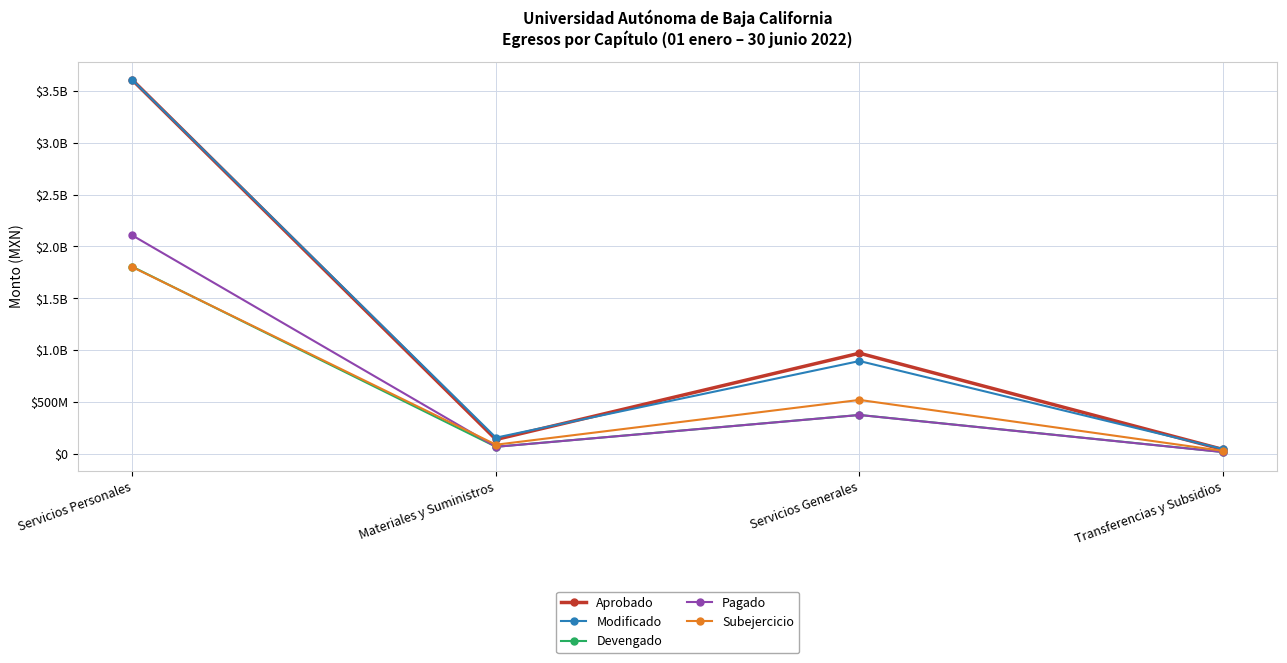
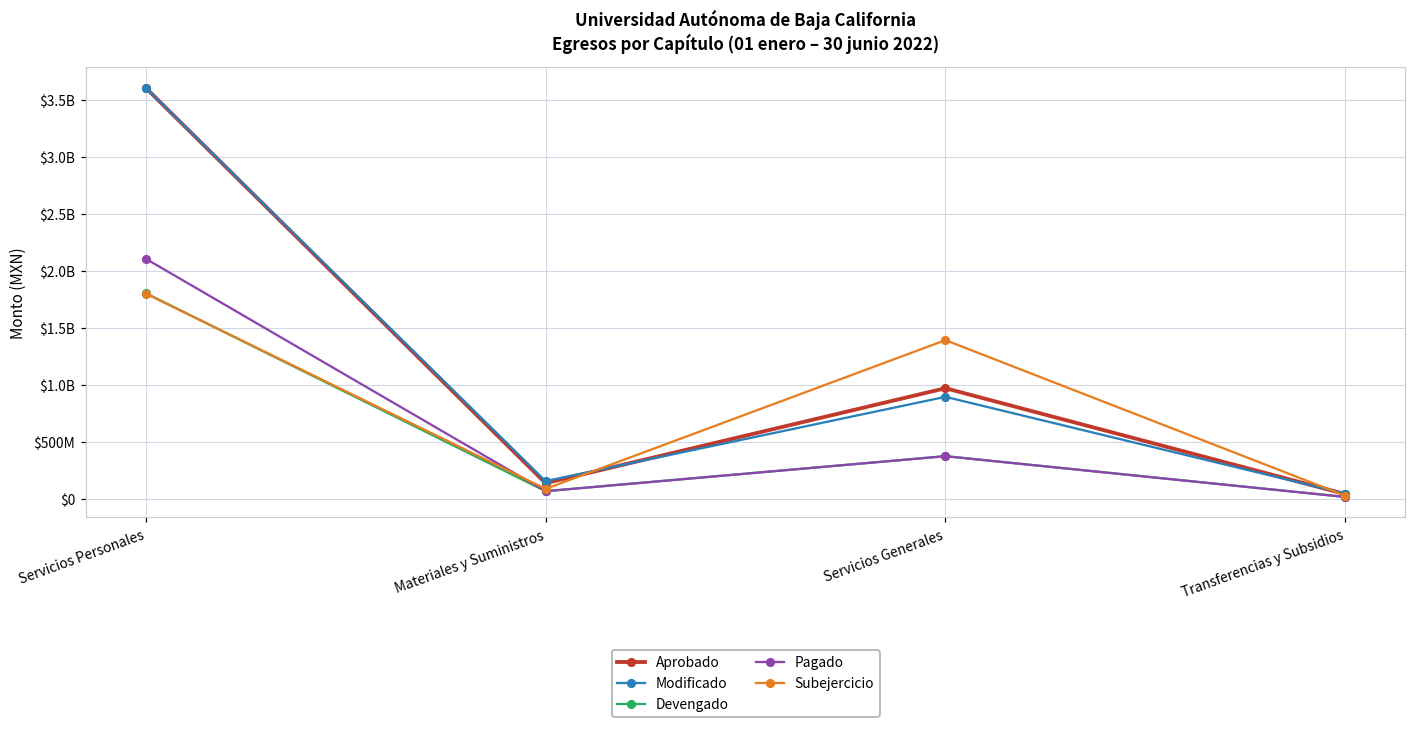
Subejercicio, Servicios Generales: $520000000 -> $1390000000
